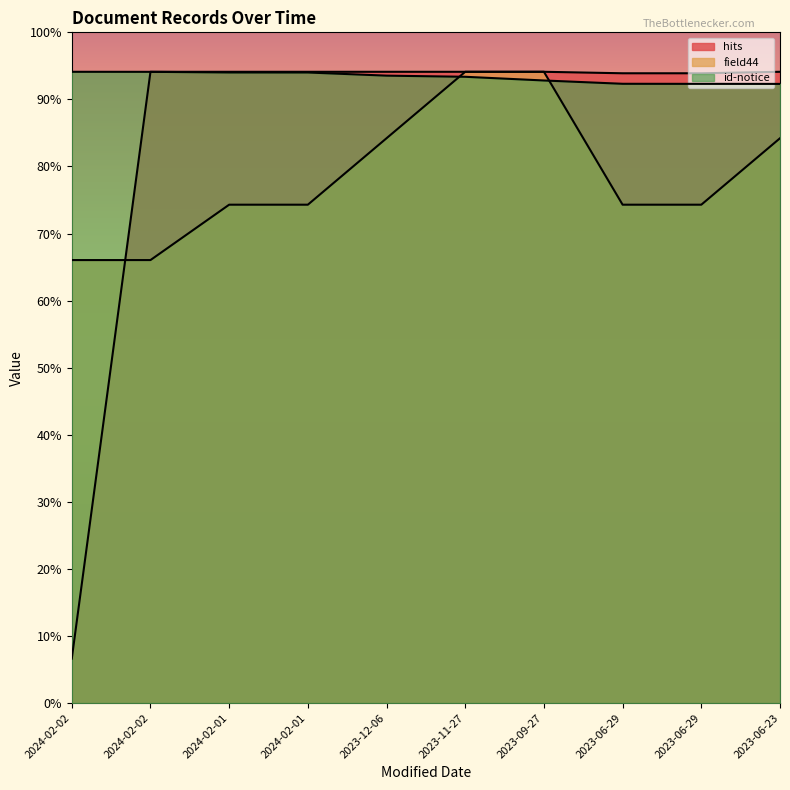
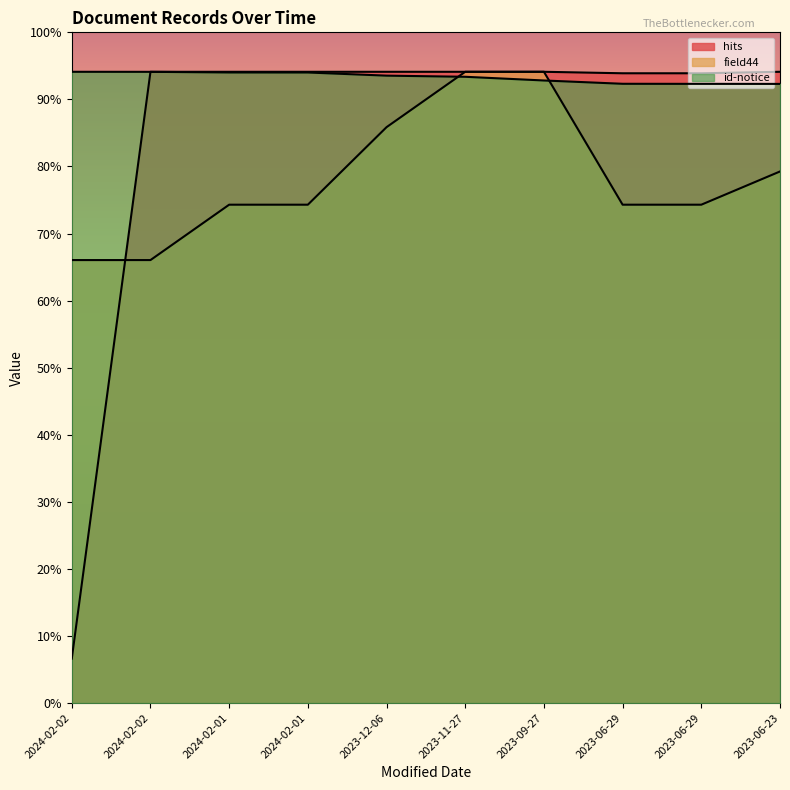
field44, 2023-12-06: 84% -> 86%
field44, 2023-06-23: 84% -> 79%
